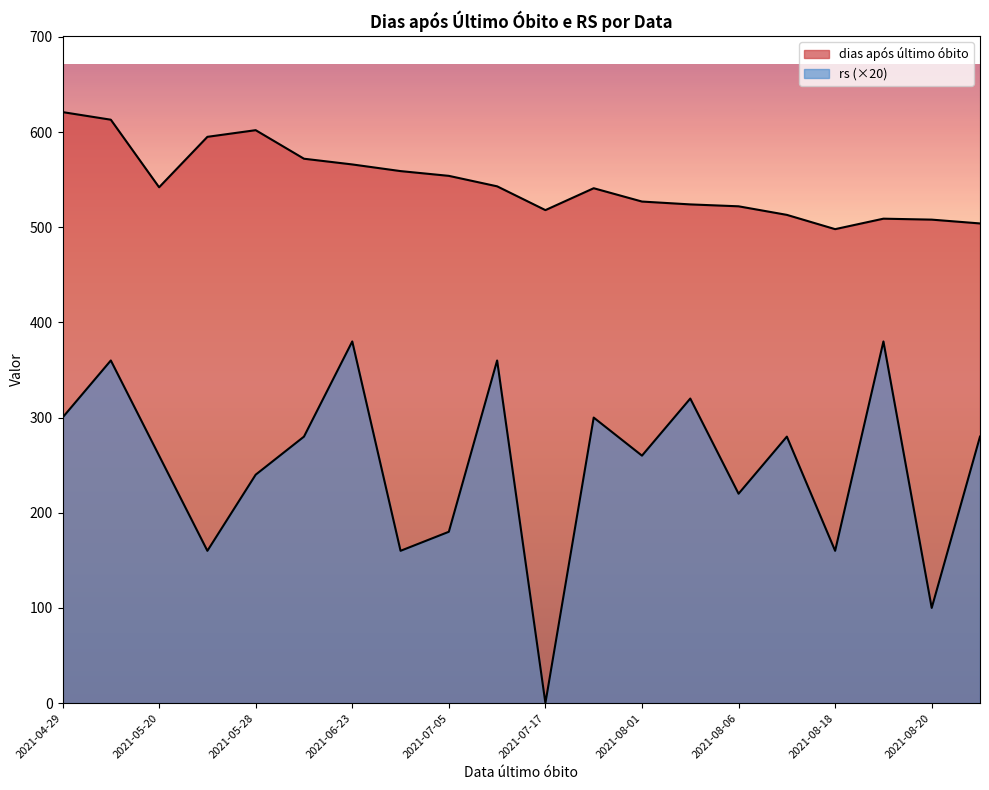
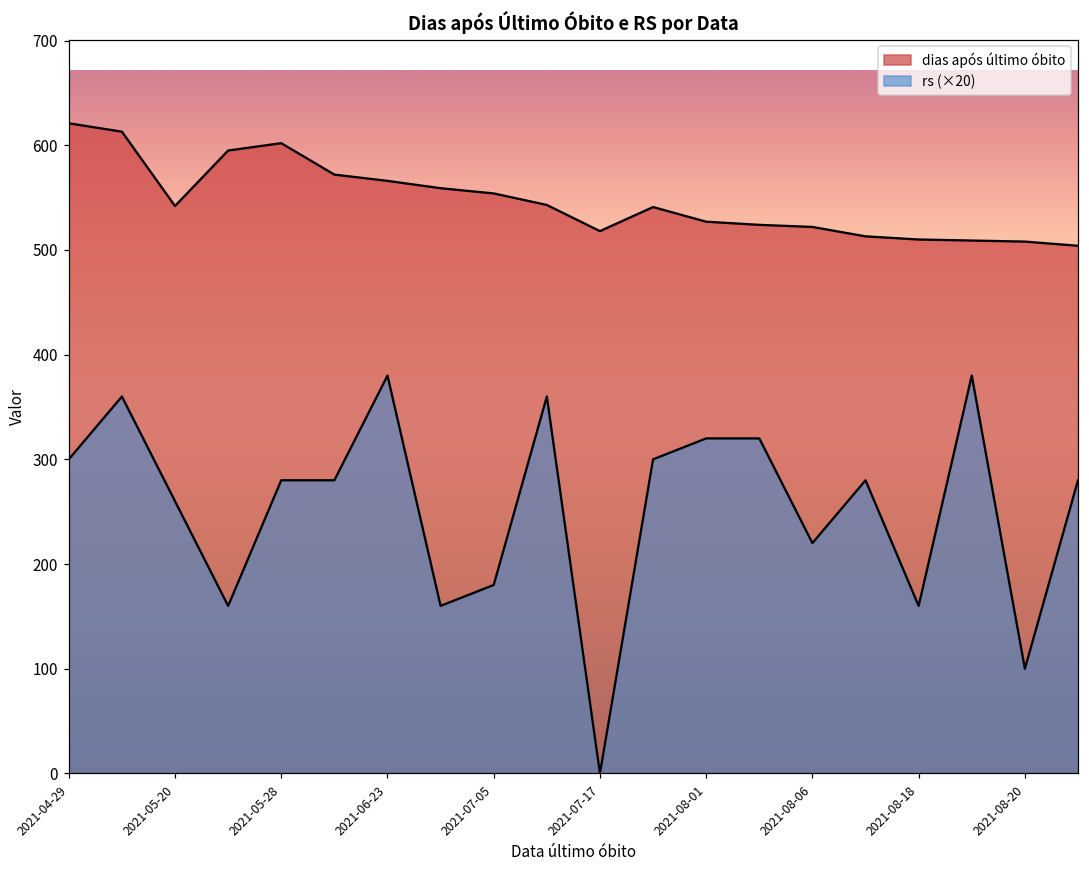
rs (×20), 2021-05-28: 240 -> 280
rs (×20), 2021-08-01: 260 -> 320
dias após último óbito, 2021-08-18: 500 -> 510
